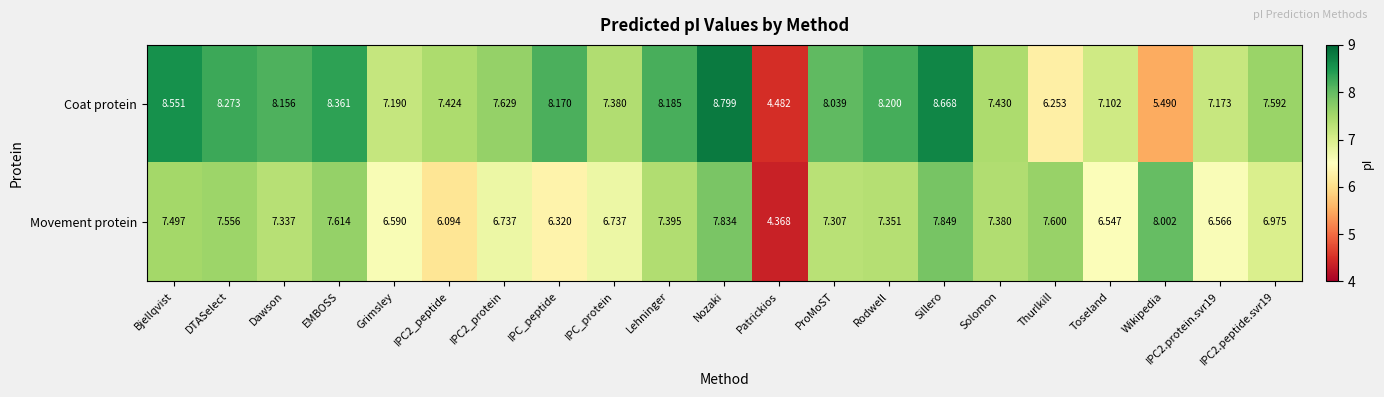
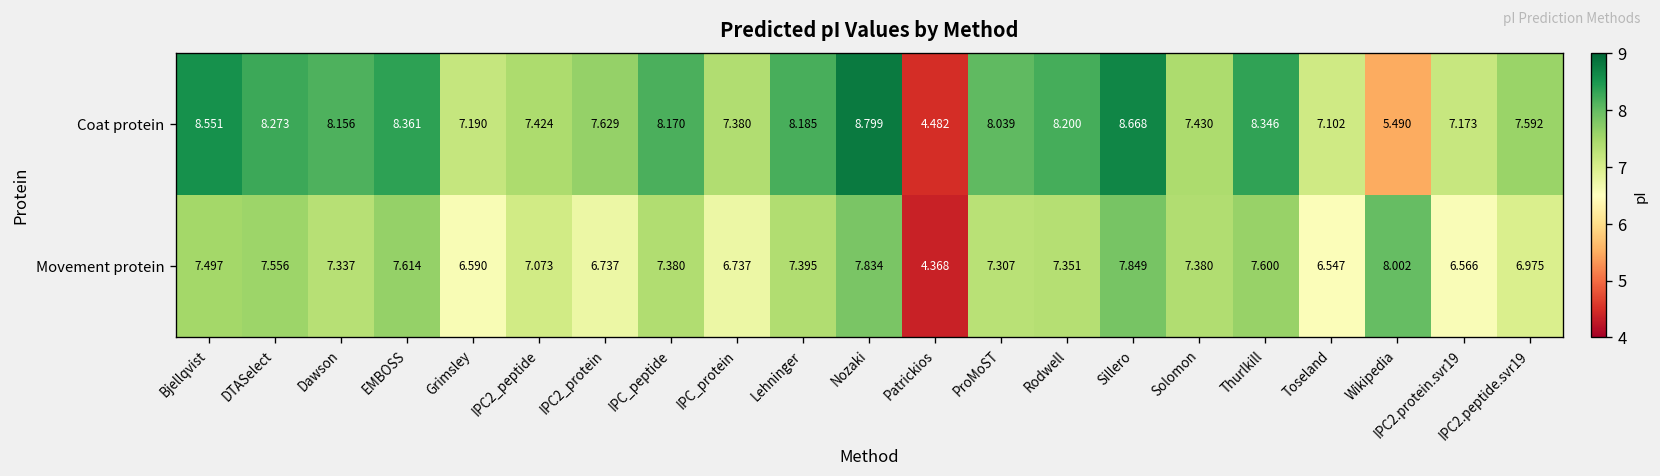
Coat protein, Thurlkill: 6.253 -> 8.346
Movement protein, IPC2_peptide: 6.094 -> 7.073
Movement protein, IPC_peptide: 6.320 -> 7.380
